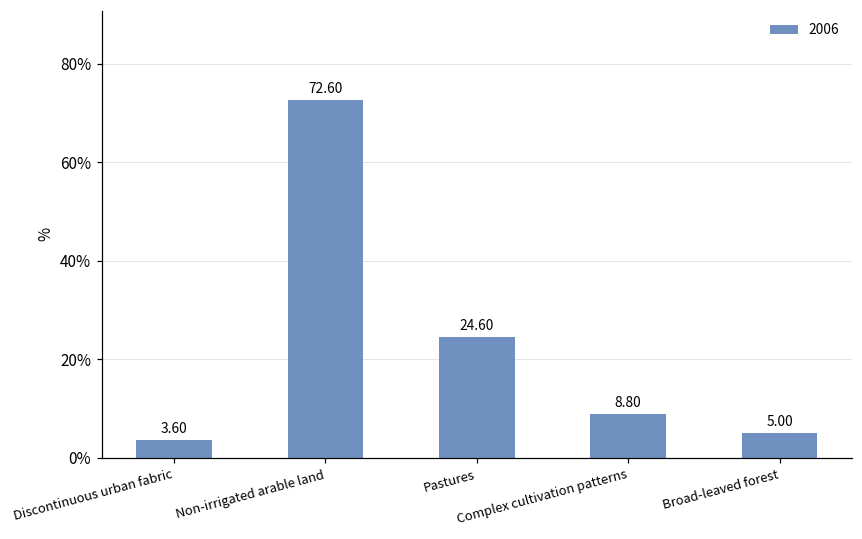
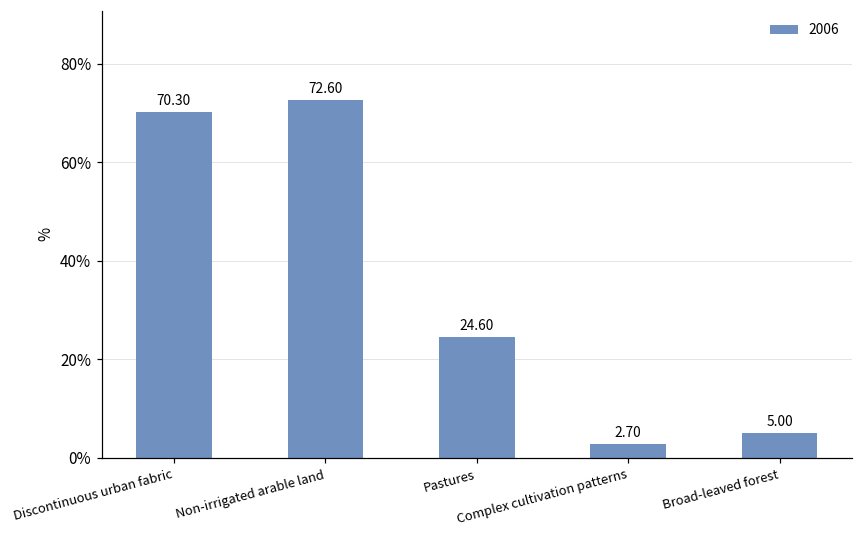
Discontinuous urban fabric: 3.60 -> 70.30
Complex cultivation patterns: 8.80 -> 2.70
